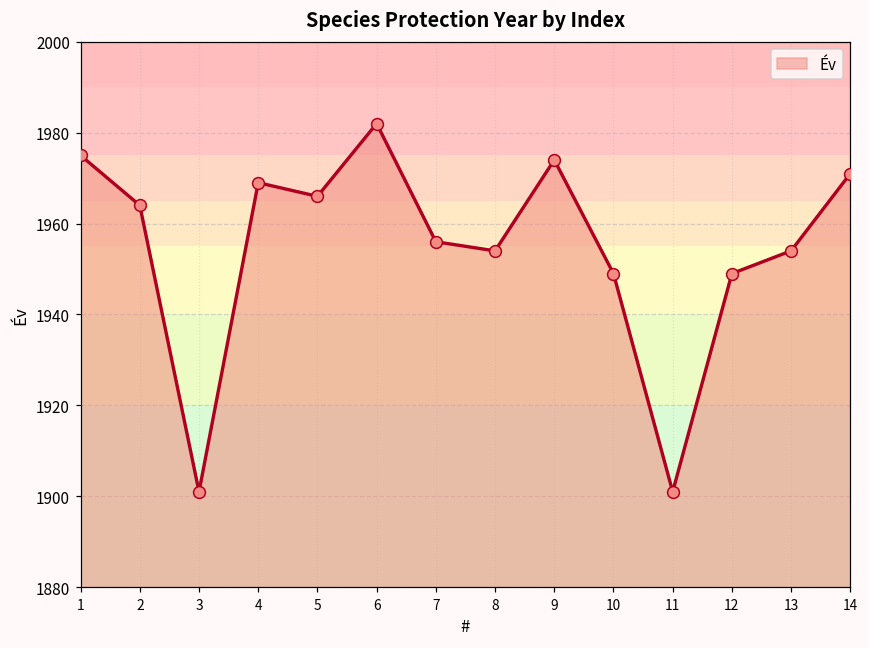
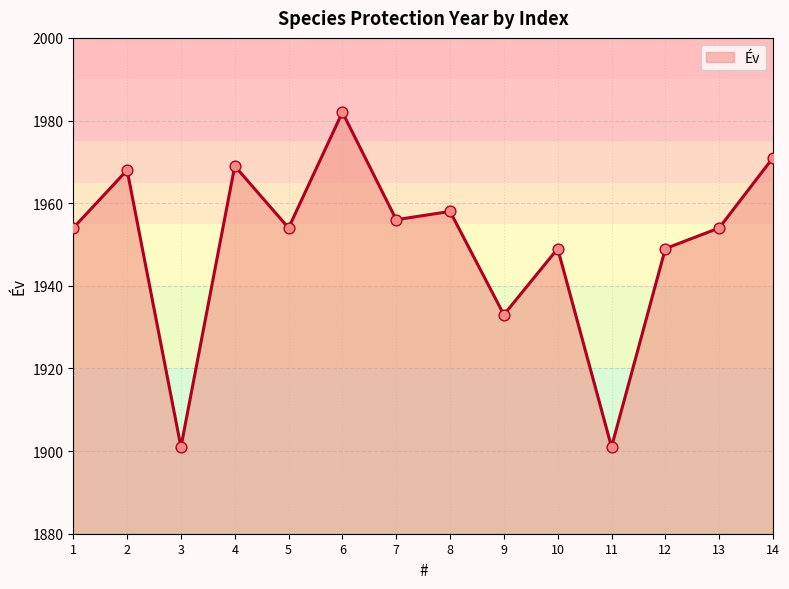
1: 1975 -> 1954
2: 1964 -> 1968
5: 1966 -> 1954
8: 1954 -> 1958
9: 1974 -> 1933
